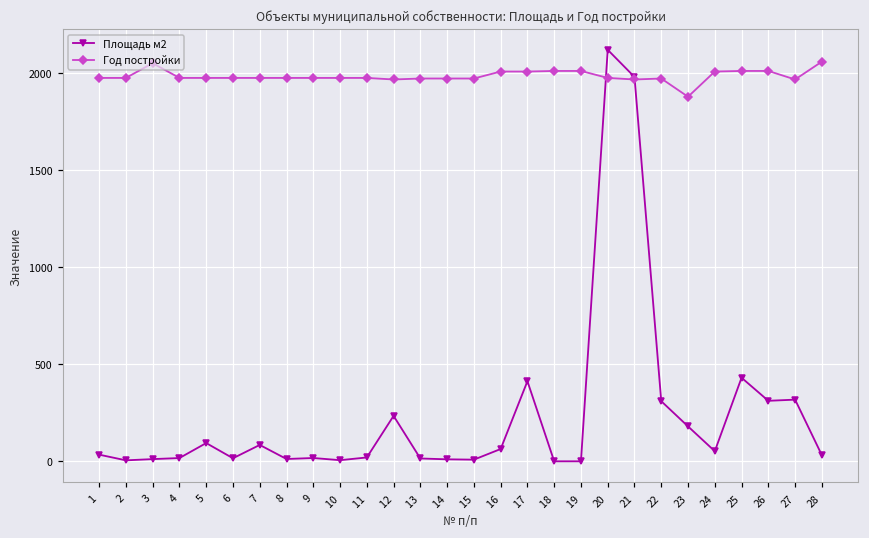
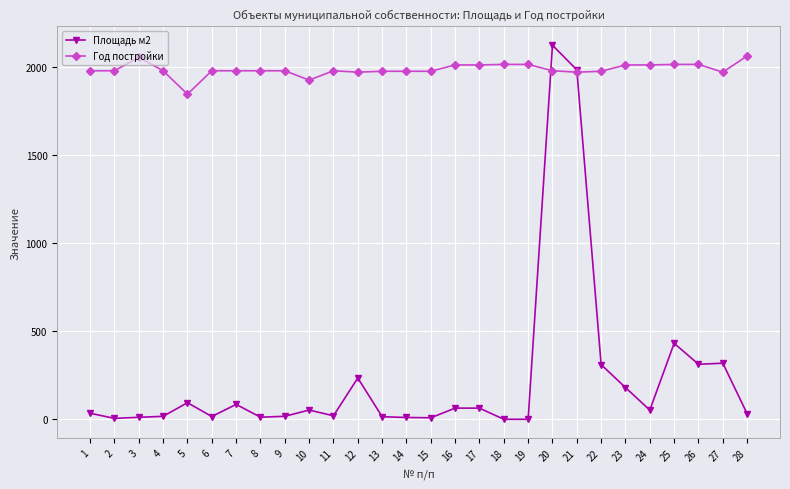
Год постройки, 5: 1980 -> 1840
Площадь м2, 10: 10 -> 50
Год постройки, 10: 1980 -> 1920
Площадь м2, 17: 410 -> 60
Год постройки, 23: 1880 -> 2010
